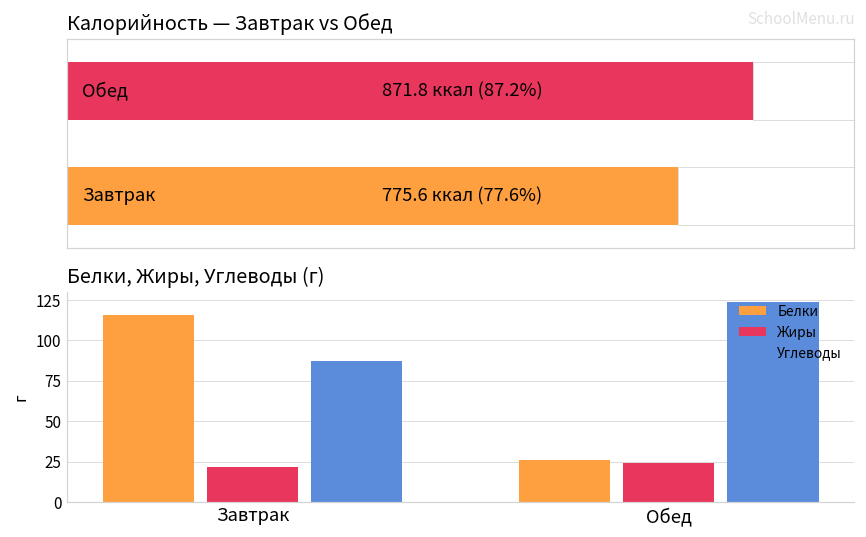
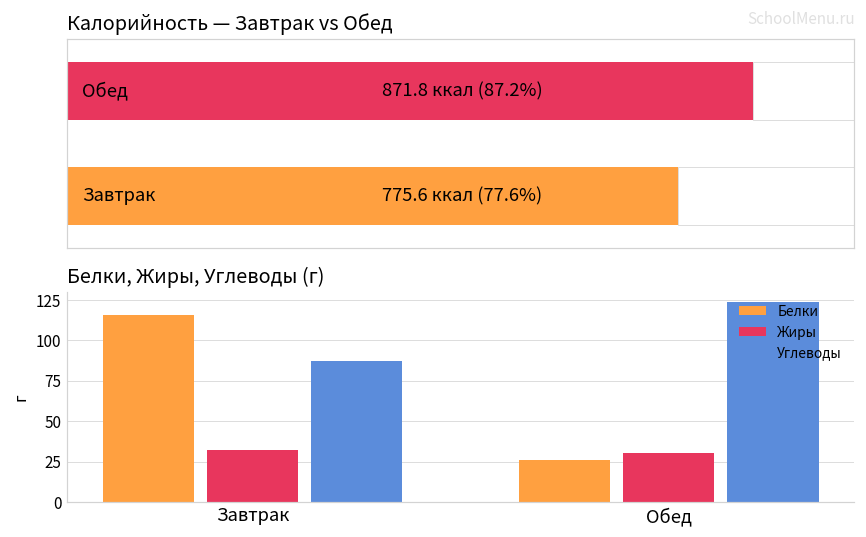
Белки, Жиры, Углеводы (г), Жиры, Завтрак: 21 -> 32
Белки, Жиры, Углеводы (г), Жиры, Обед: 24 -> 30
